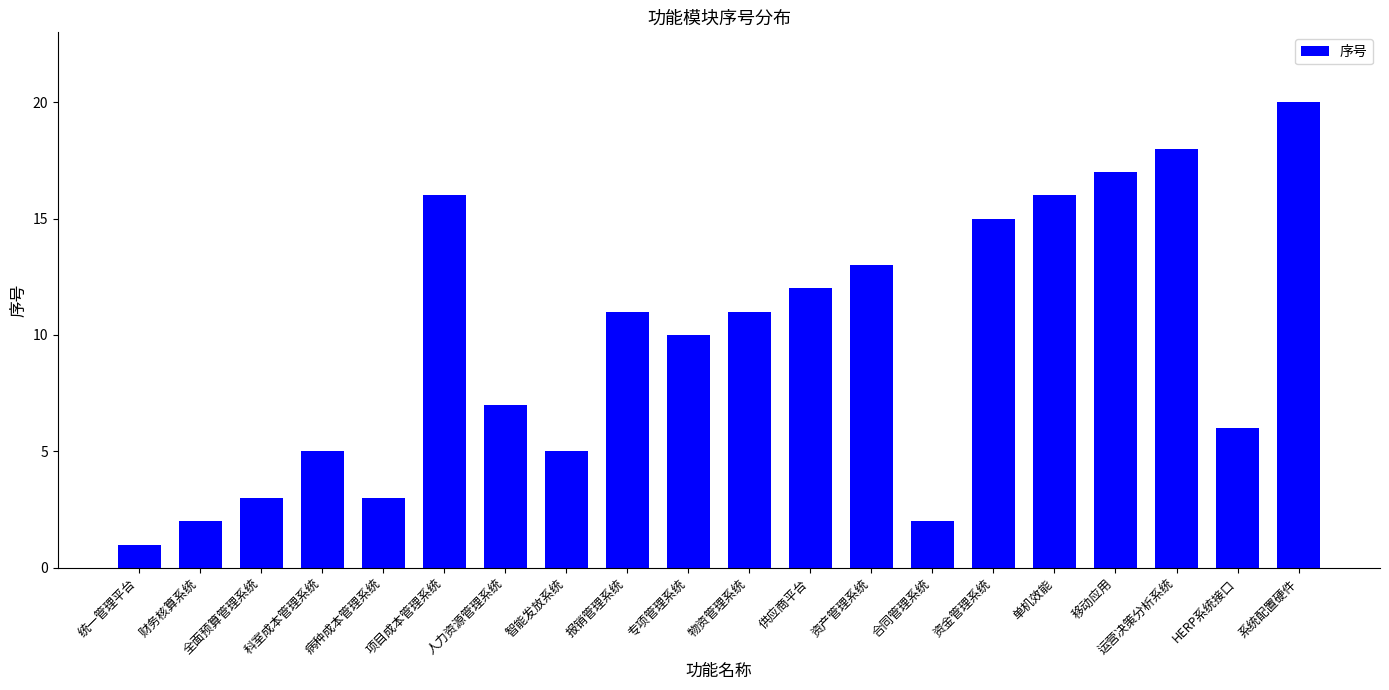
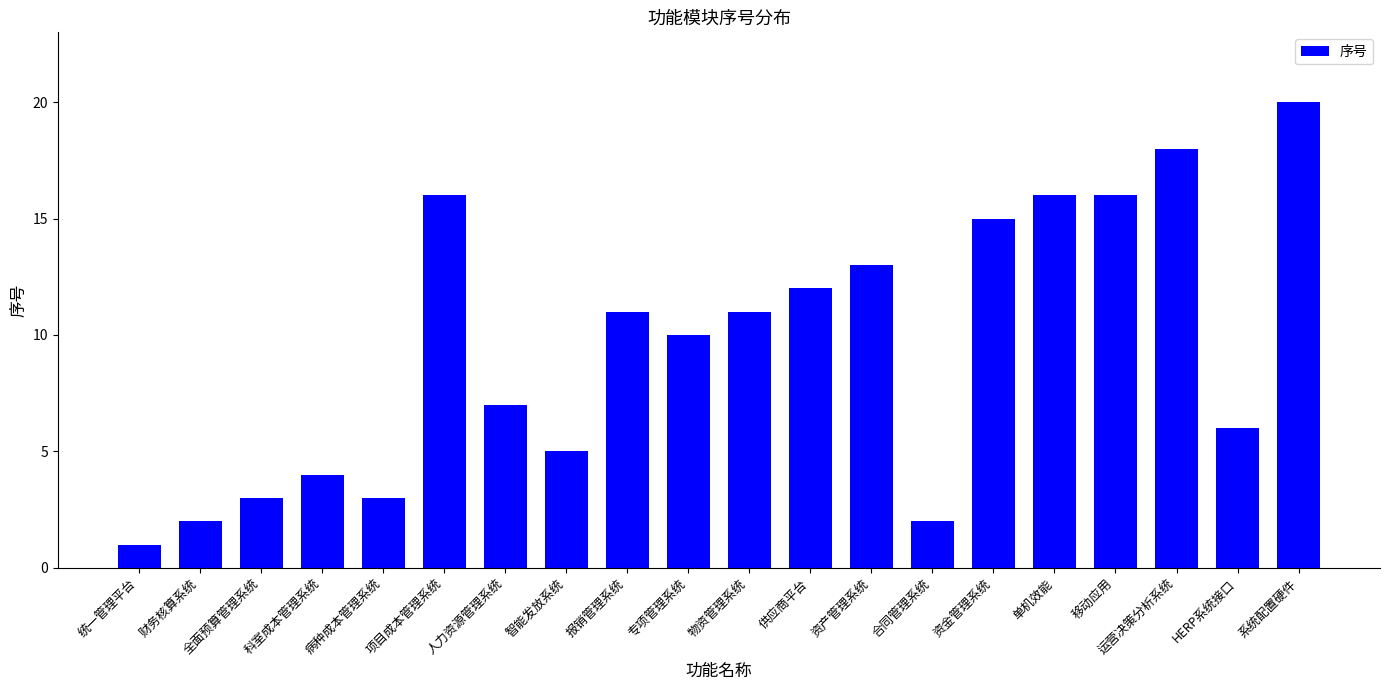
科室成本管理系统: 5 -> 4
移动应用: 17 -> 16
